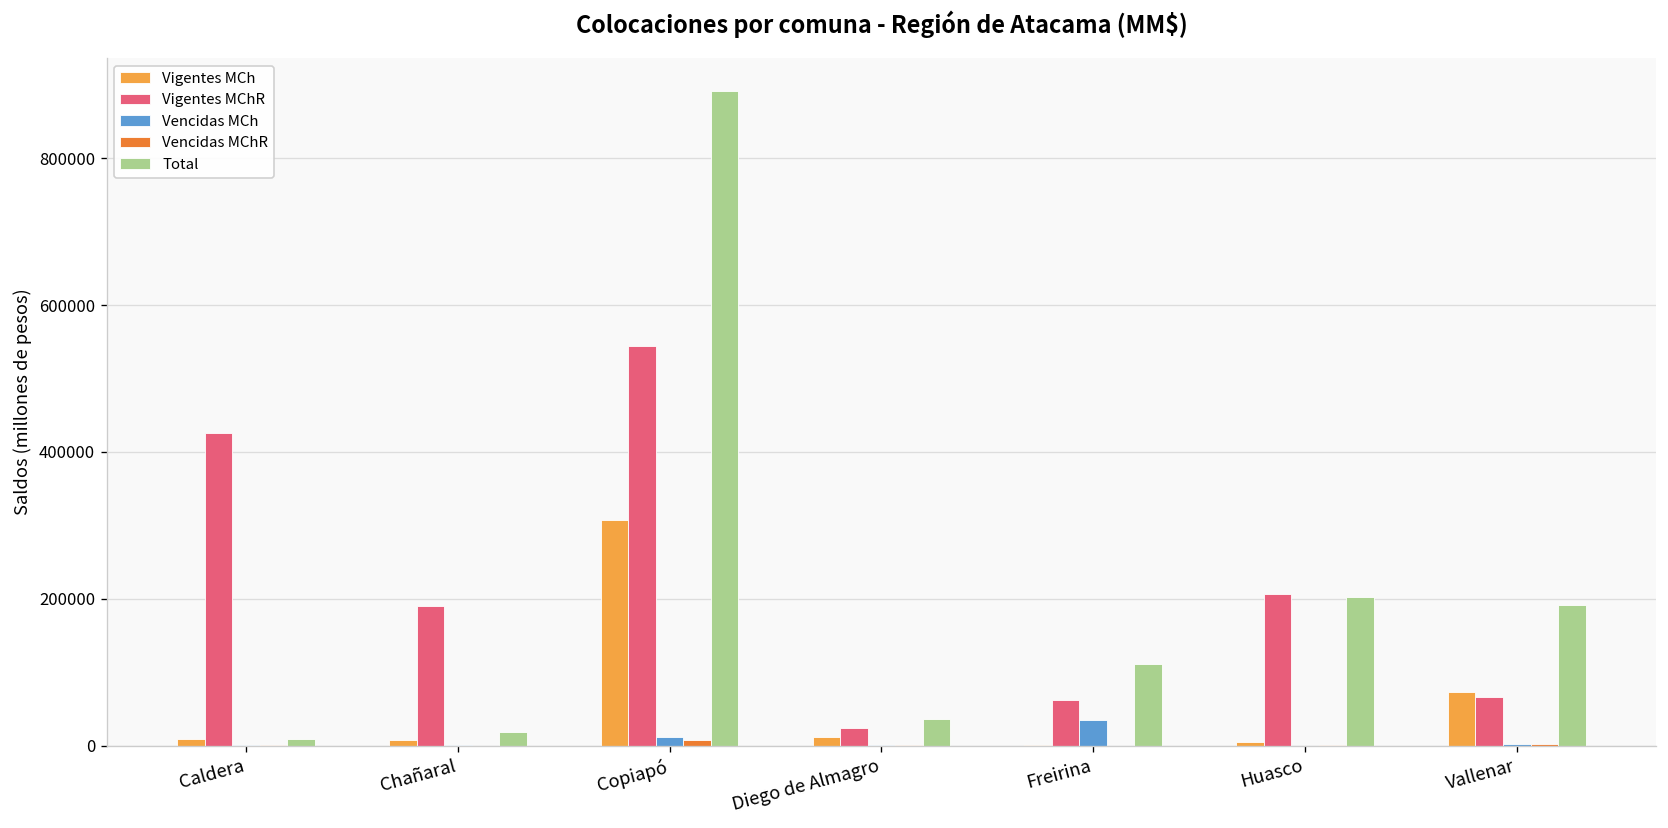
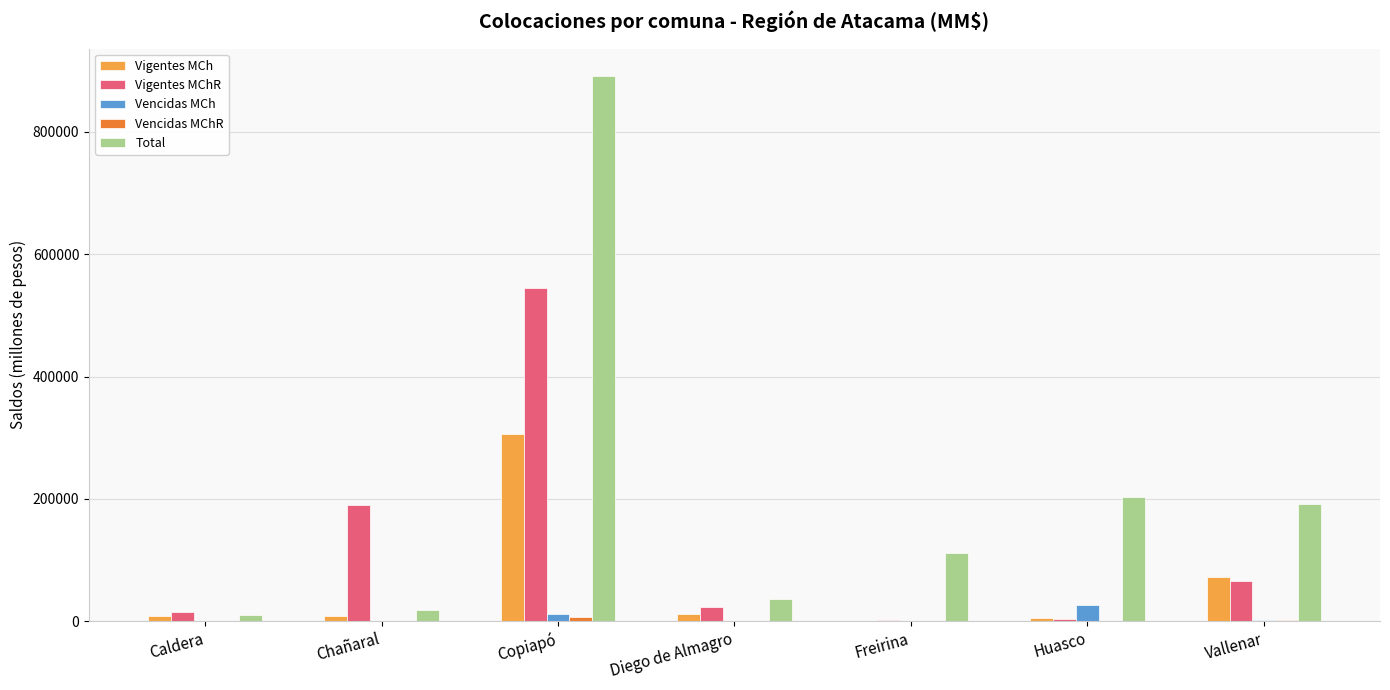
Vigentes MChR, Caldera: 430000 -> 10000
Vigentes MChR, Freirina: 60000 -> 0
Vencidas MCh, Freirina: 40000 -> 0
Vigentes MChR, Huasco: 210000 -> 0
Vencidas MCh, Huasco: 0 -> 30000
